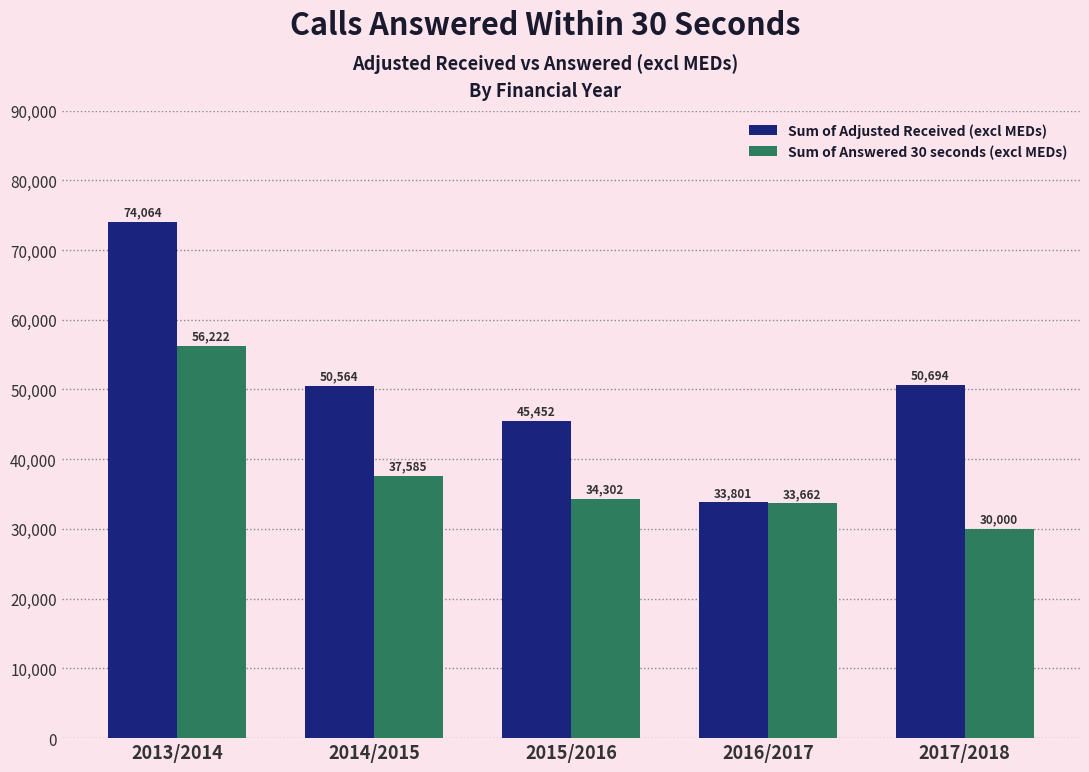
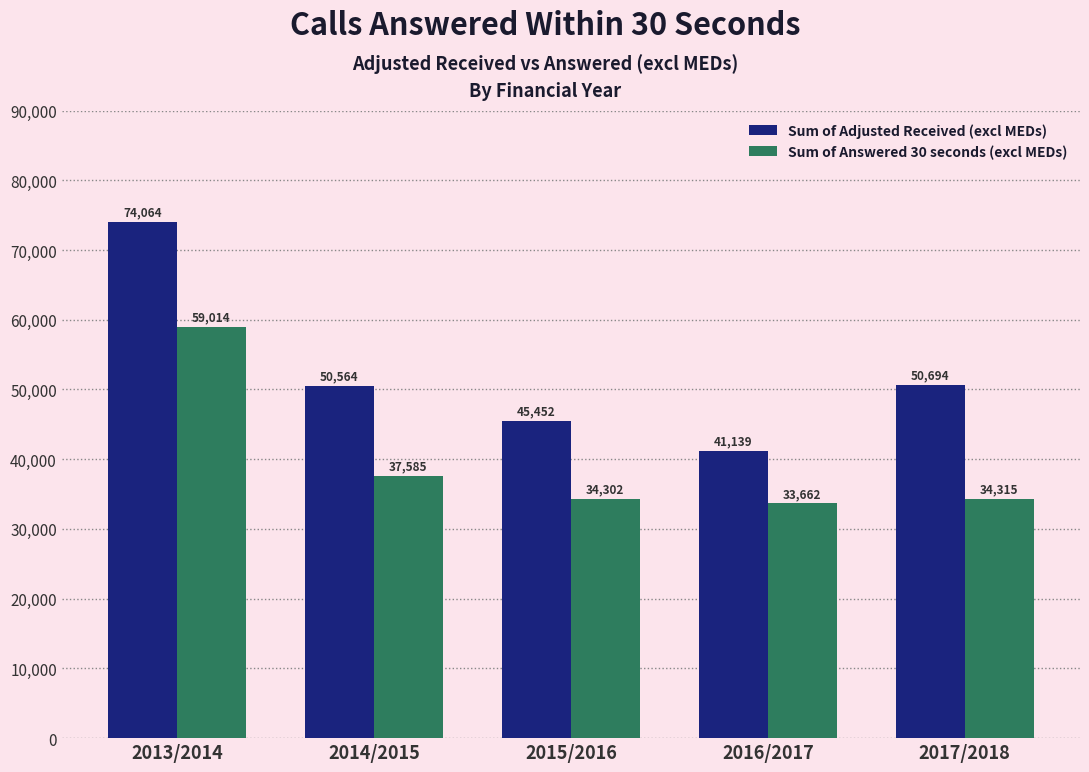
Sum of Answered 30 seconds (excl MEDs), 2013/2014: 56,222 -> 59,014
Sum of Adjusted Received (excl MEDs), 2016/2017: 33,801 -> 41,139
Sum of Answered 30 seconds (excl MEDs), 2017/2018: 30,000 -> 34,315
